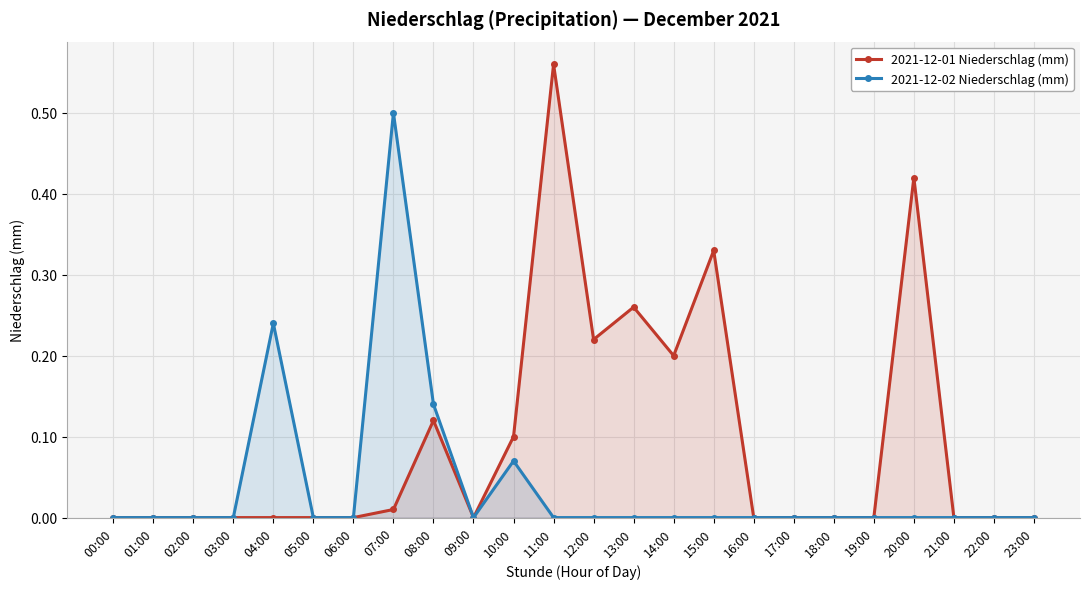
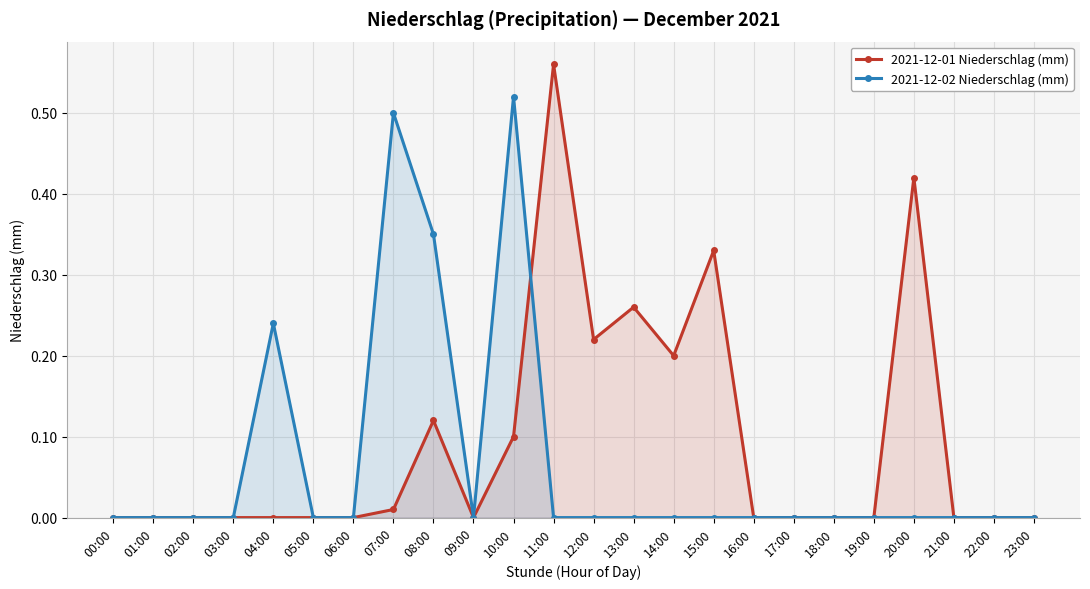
2021-12-02 Niederschlag (mm), 08:00: 0.14 -> 0.35
2021-12-02 Niederschlag (mm), 10:00: 0.07 -> 0.52
